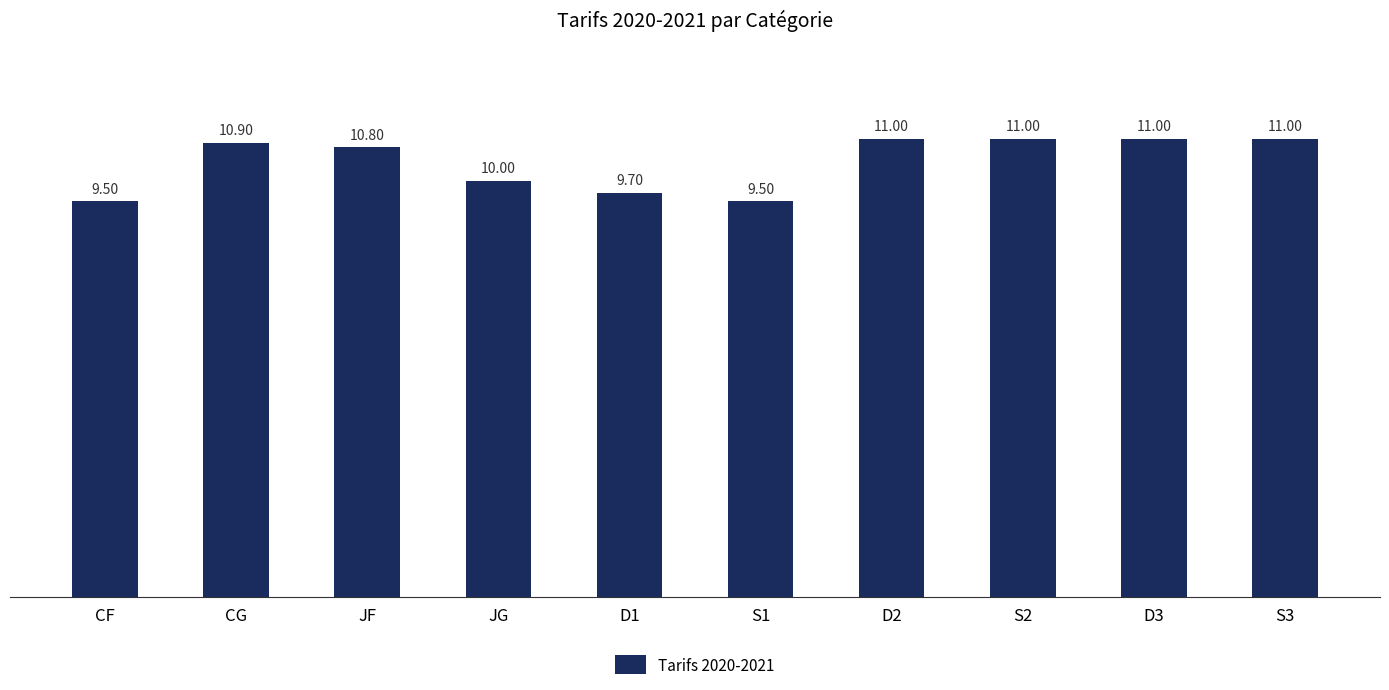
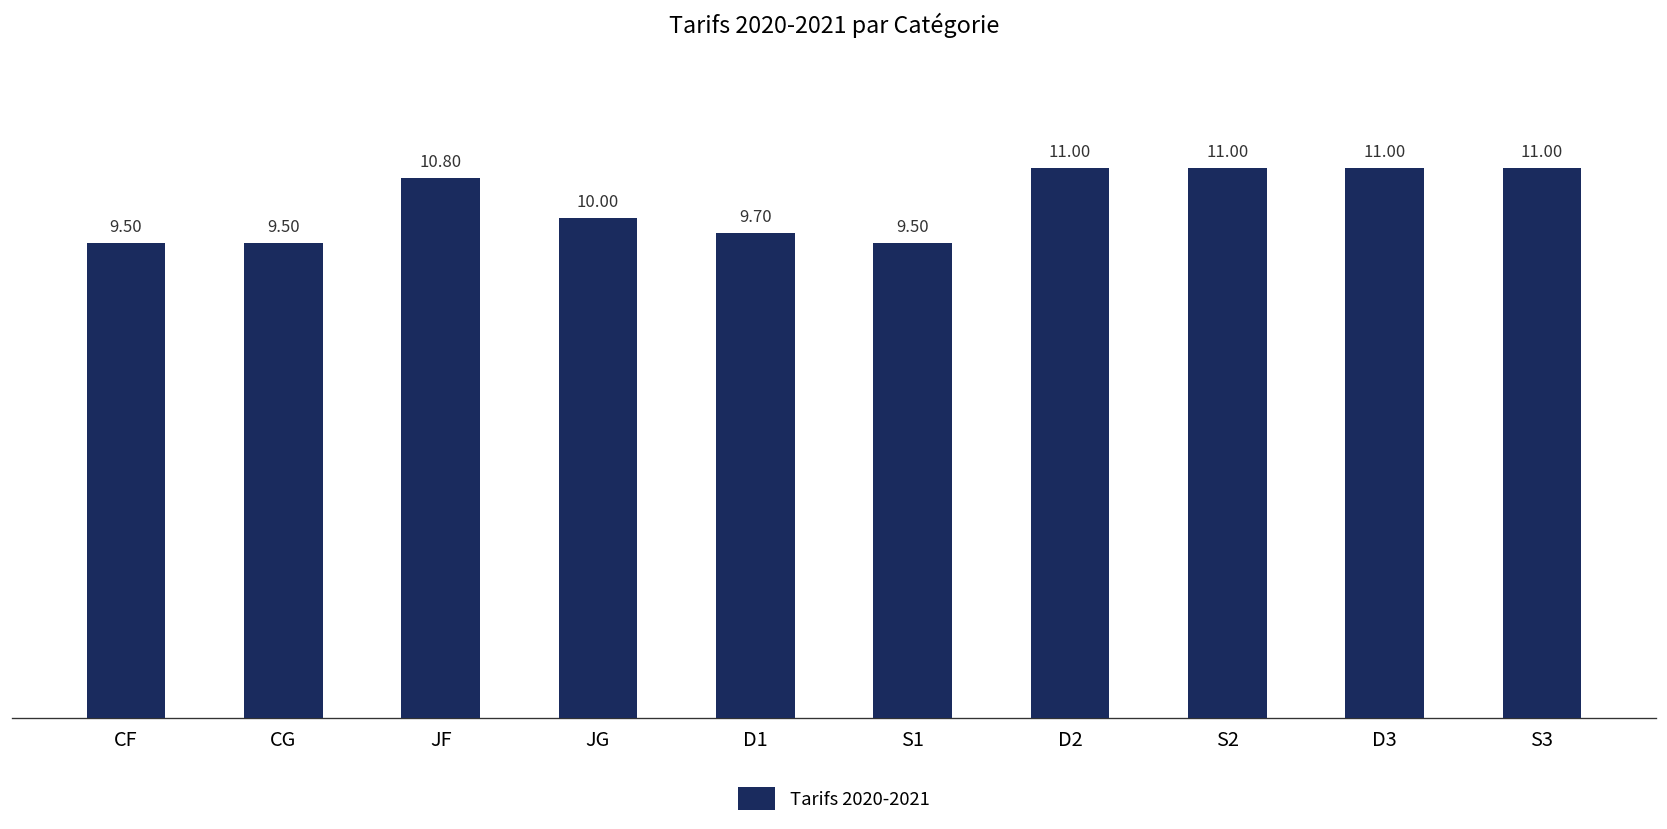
CG: 10.90 -> 9.50
